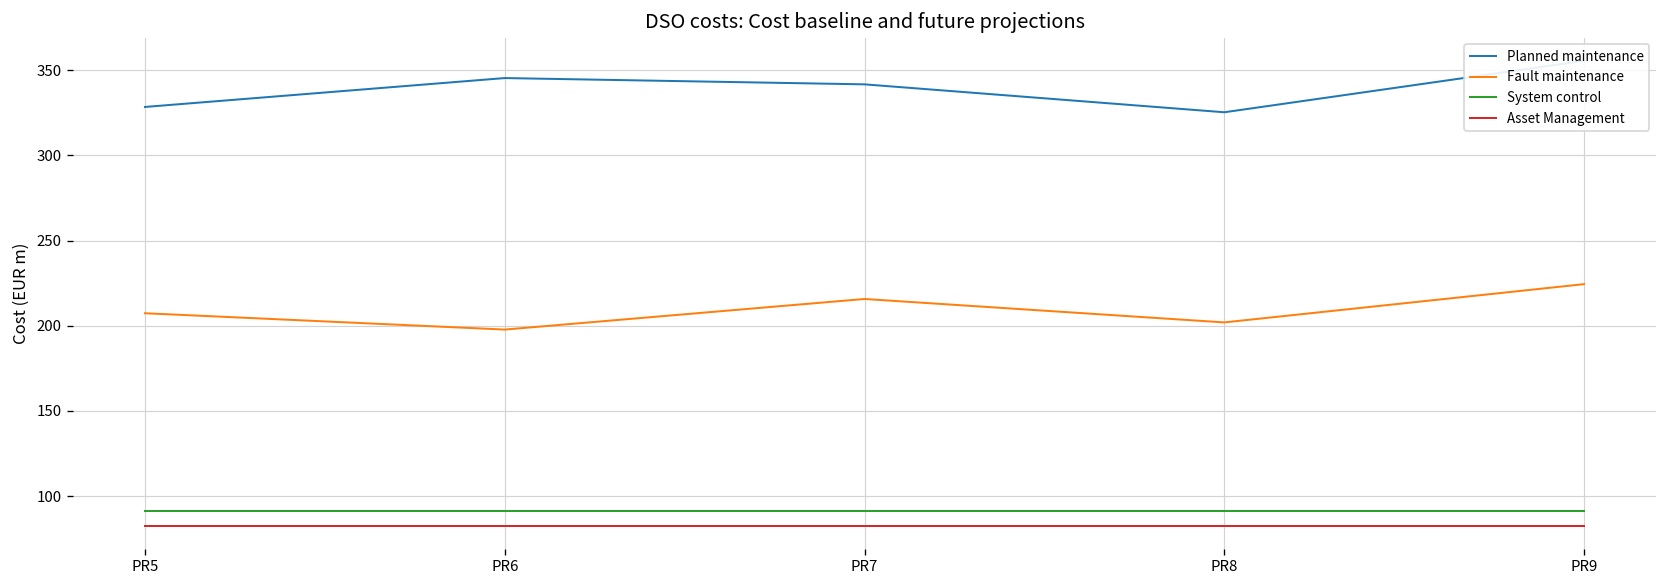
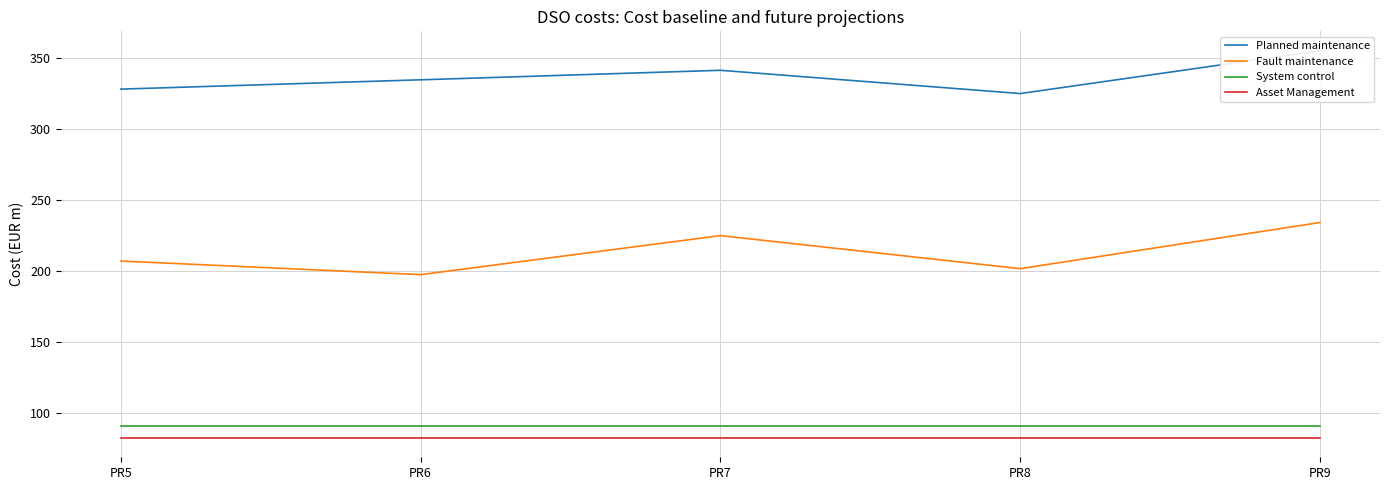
Planned maintenance, PR6: 345 -> 335
Fault maintenance, PR7: 216 -> 225
Fault maintenance, PR9: 224 -> 234
